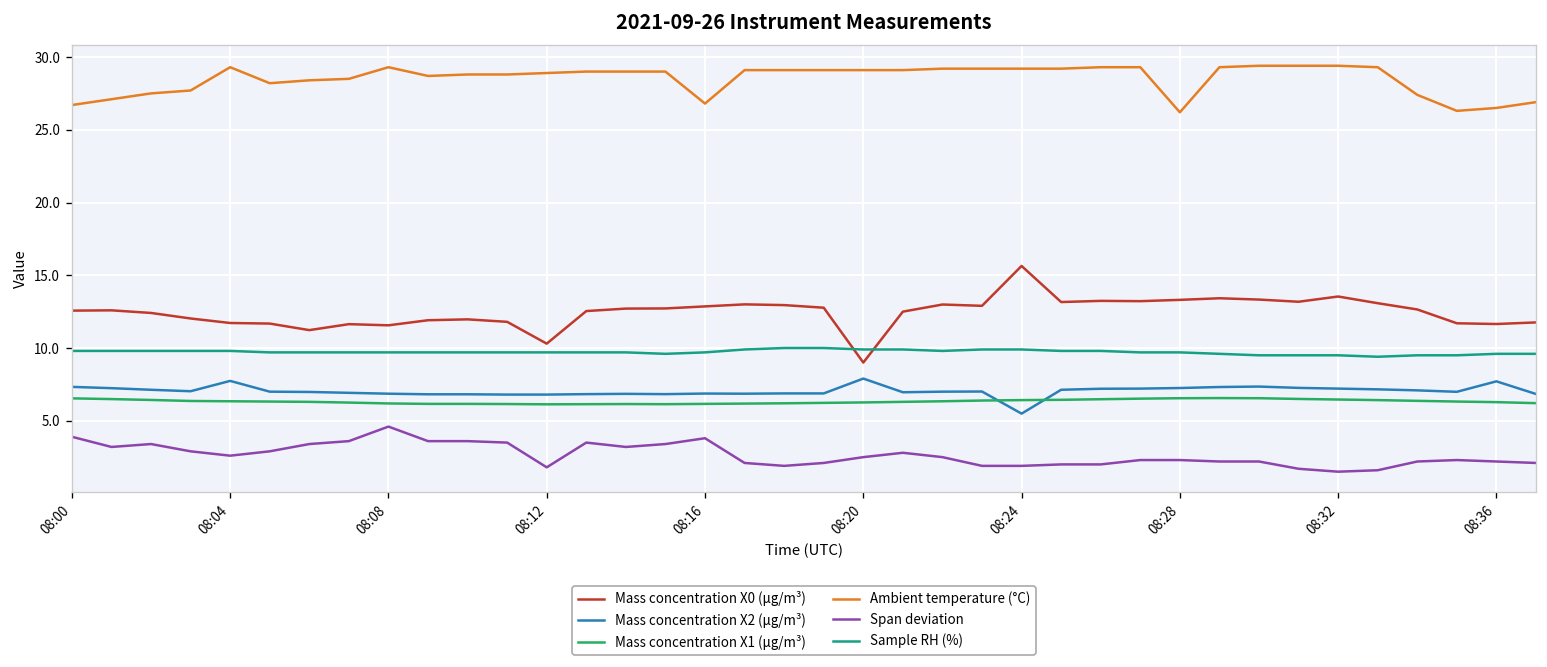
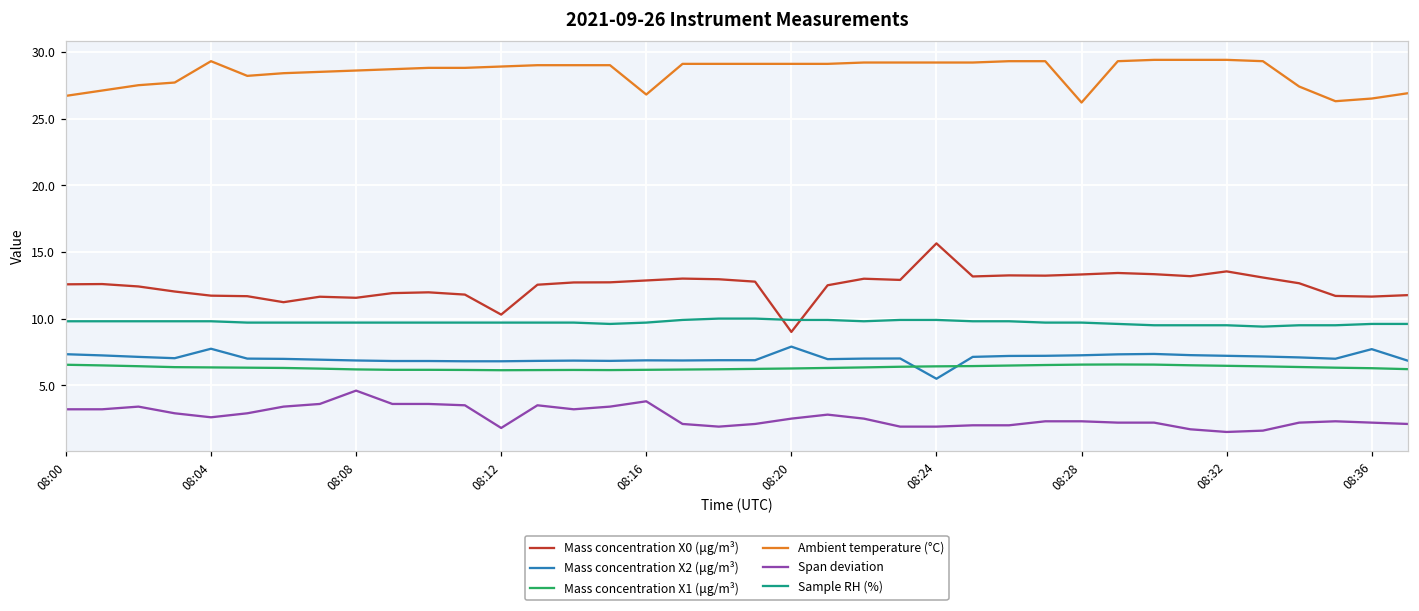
Span deviation, 08:00: 3.9 -> 3.2
Ambient temperature (°C), 08:08: 29.3 -> 28.6
